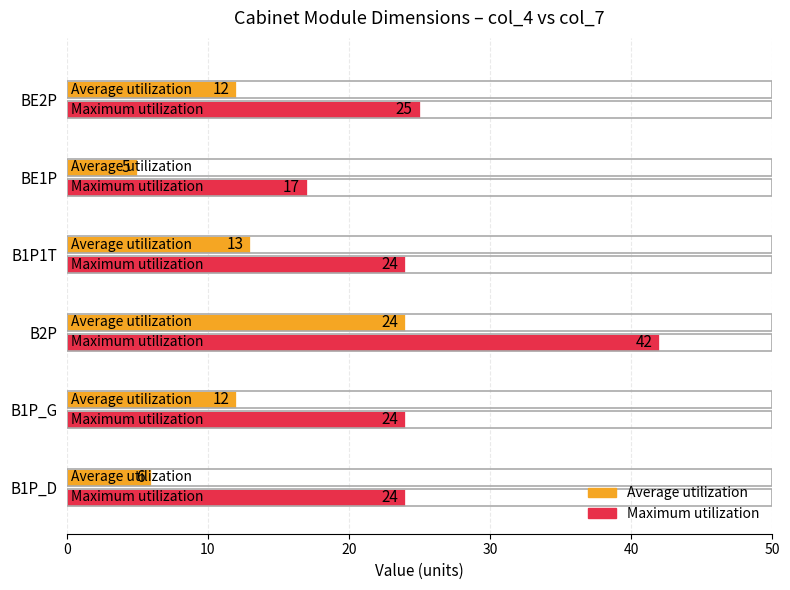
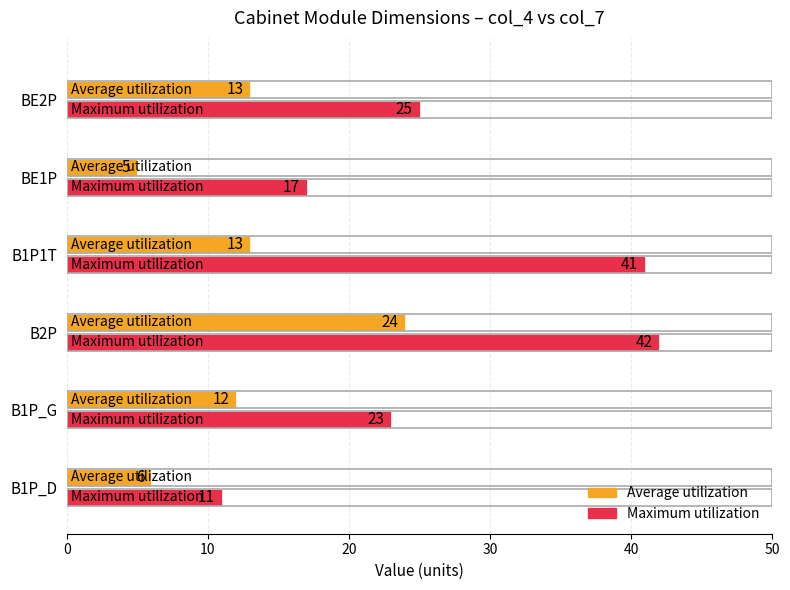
Average utilization, BE2P: 12 -> 13
Maximum utilization, B1P1T: 24 -> 41
Maximum utilization, B1P_G: 24 -> 23
Maximum utilization, B1P_D: 24 -> 11
